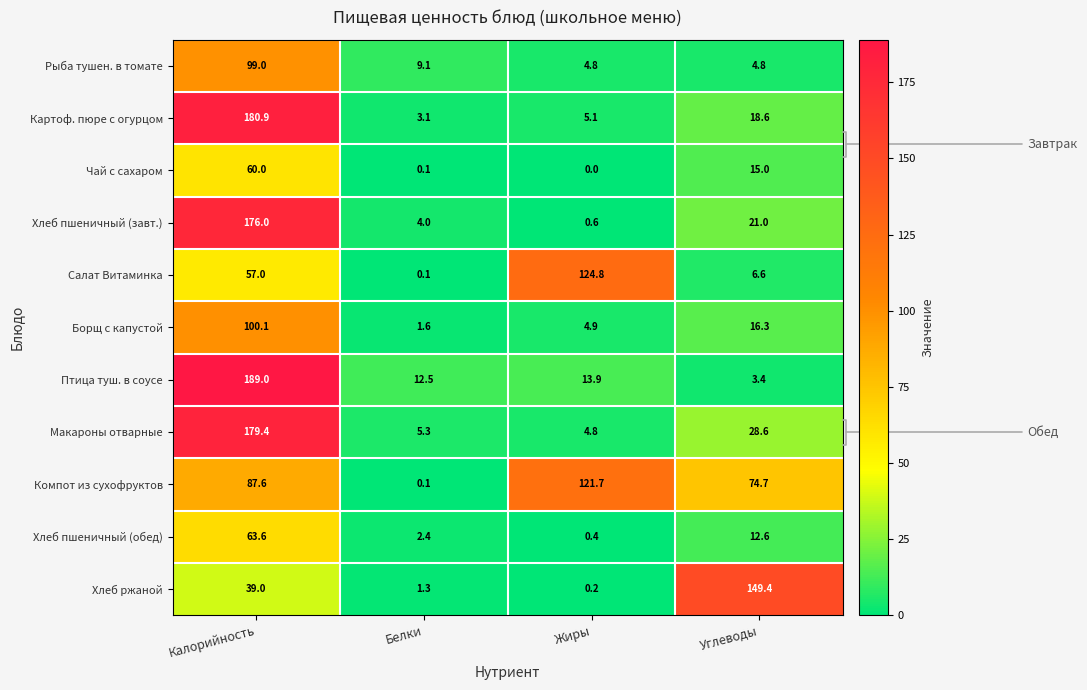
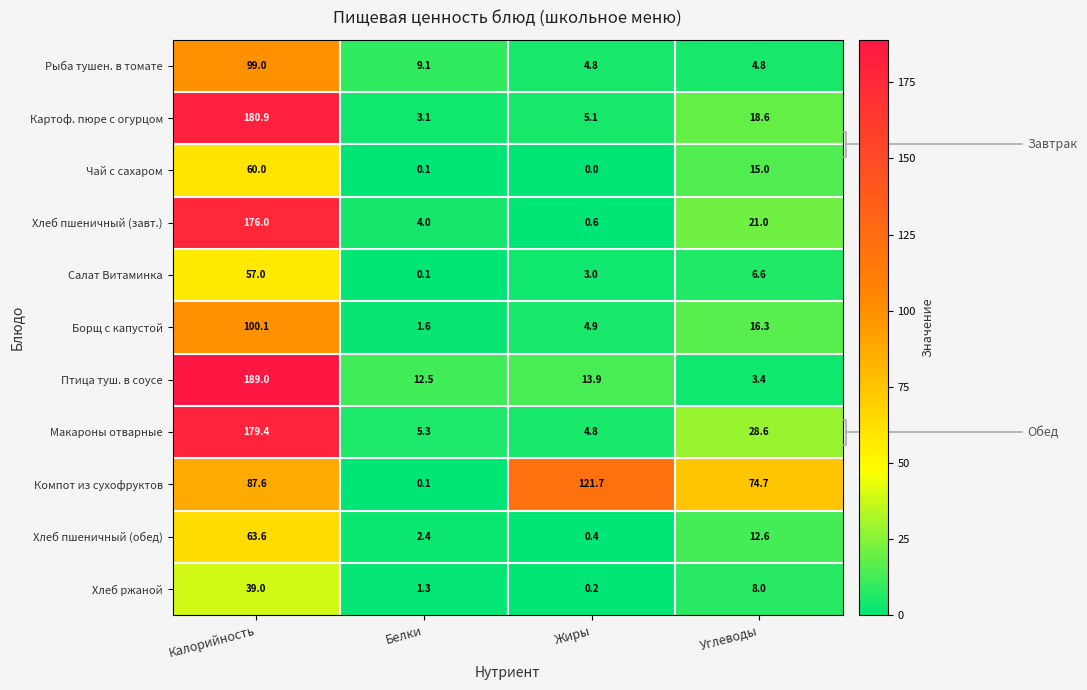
Салат Витаминка, Жиры: 124.8 -> 3.0
Хлеб ржаной, Углеводы: 149.4 -> 8.0
